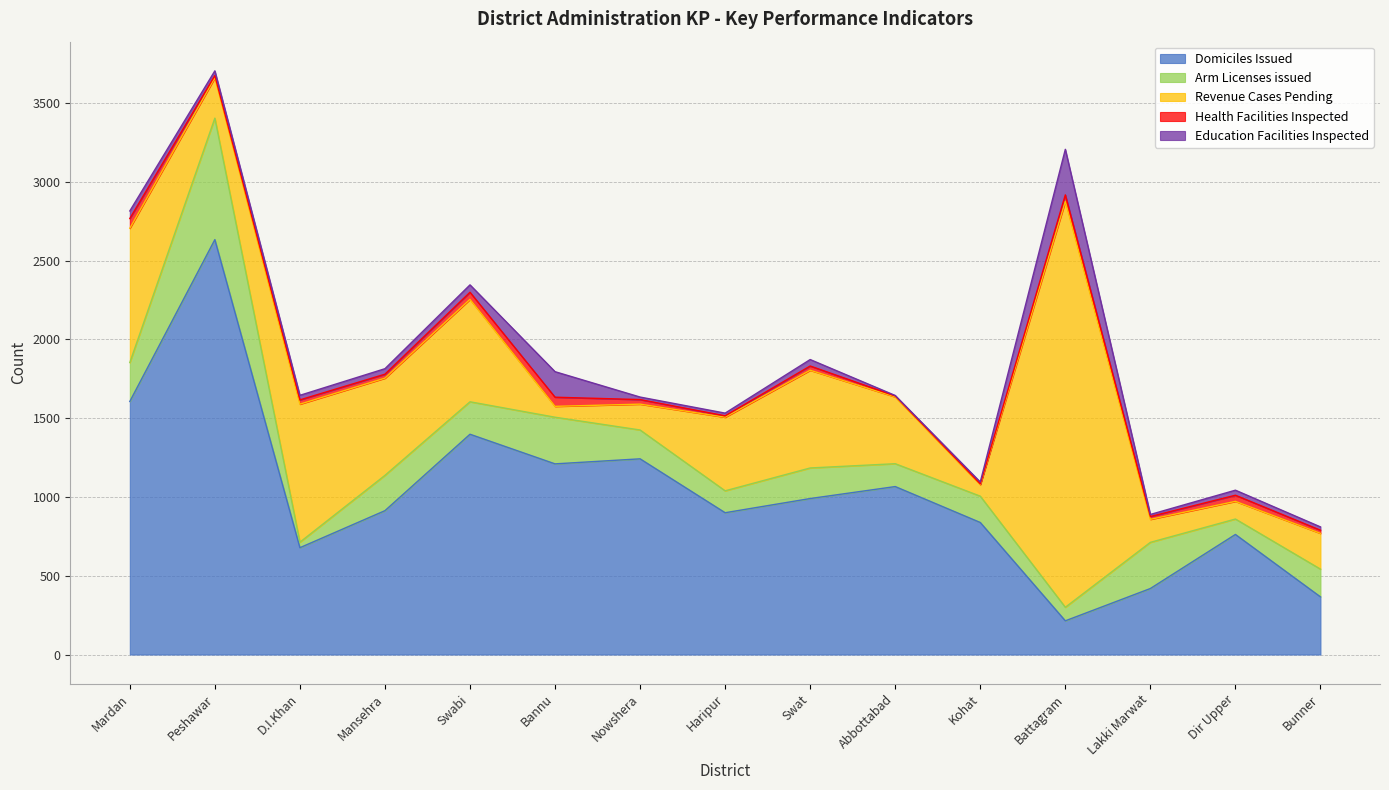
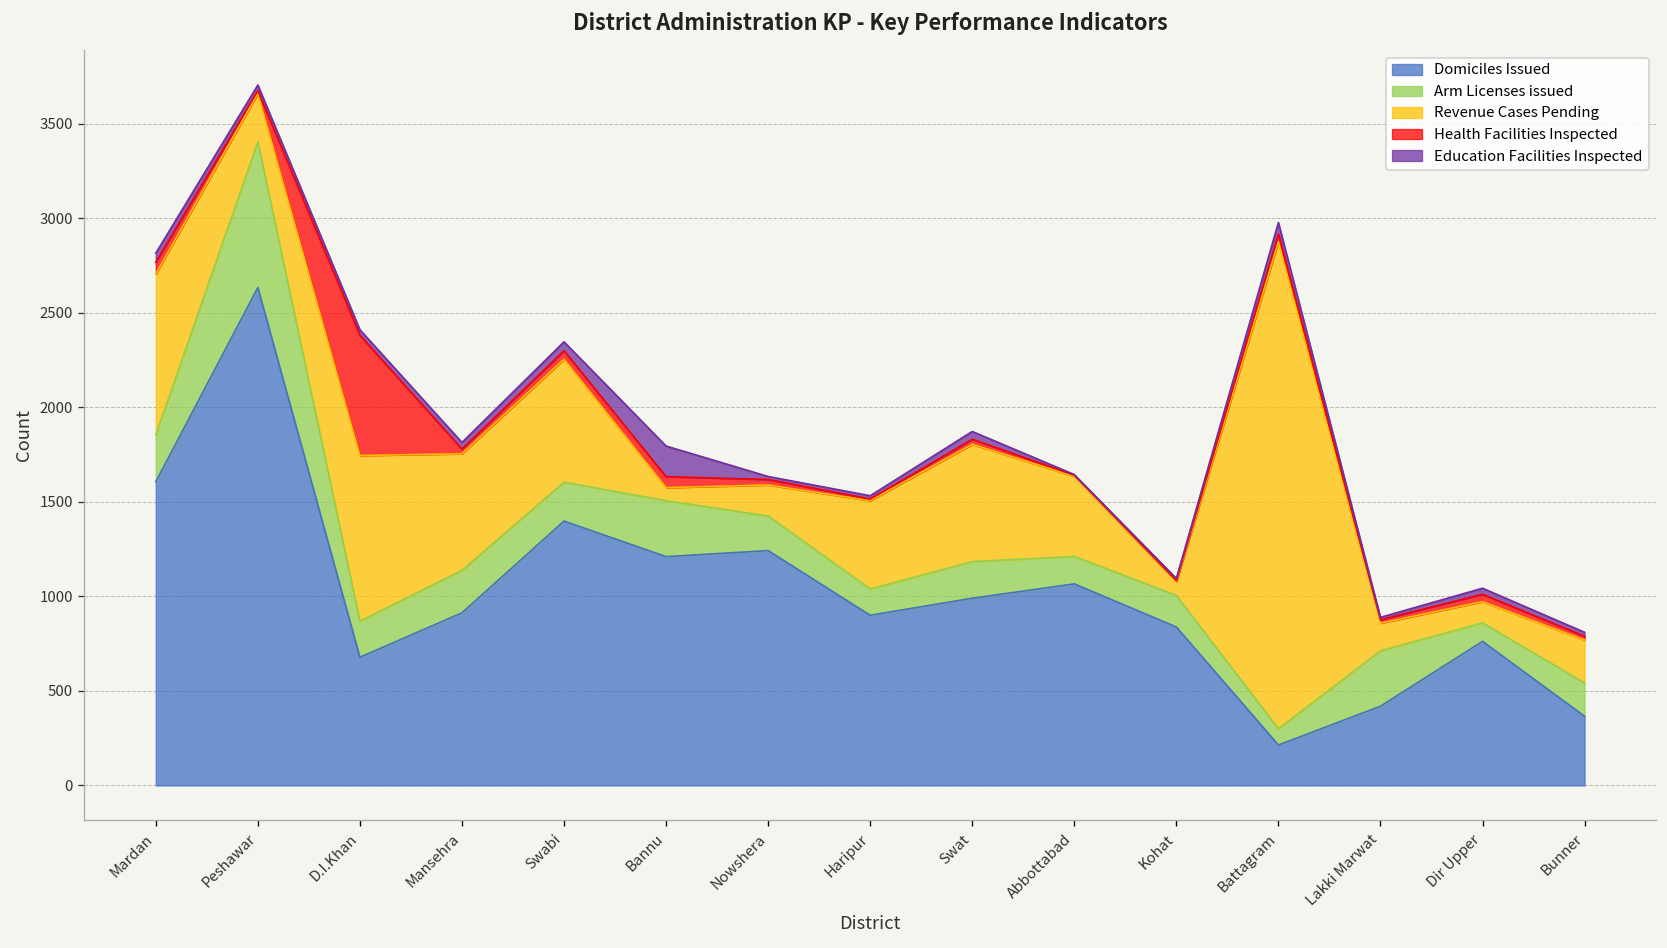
Arm Licenses issued, D.I.Khan: 40 -> 190
Health Facilities Inspected, D.I.Khan: 30 -> 640
Education Facilities Inspected, Battagram: 290 -> 60
